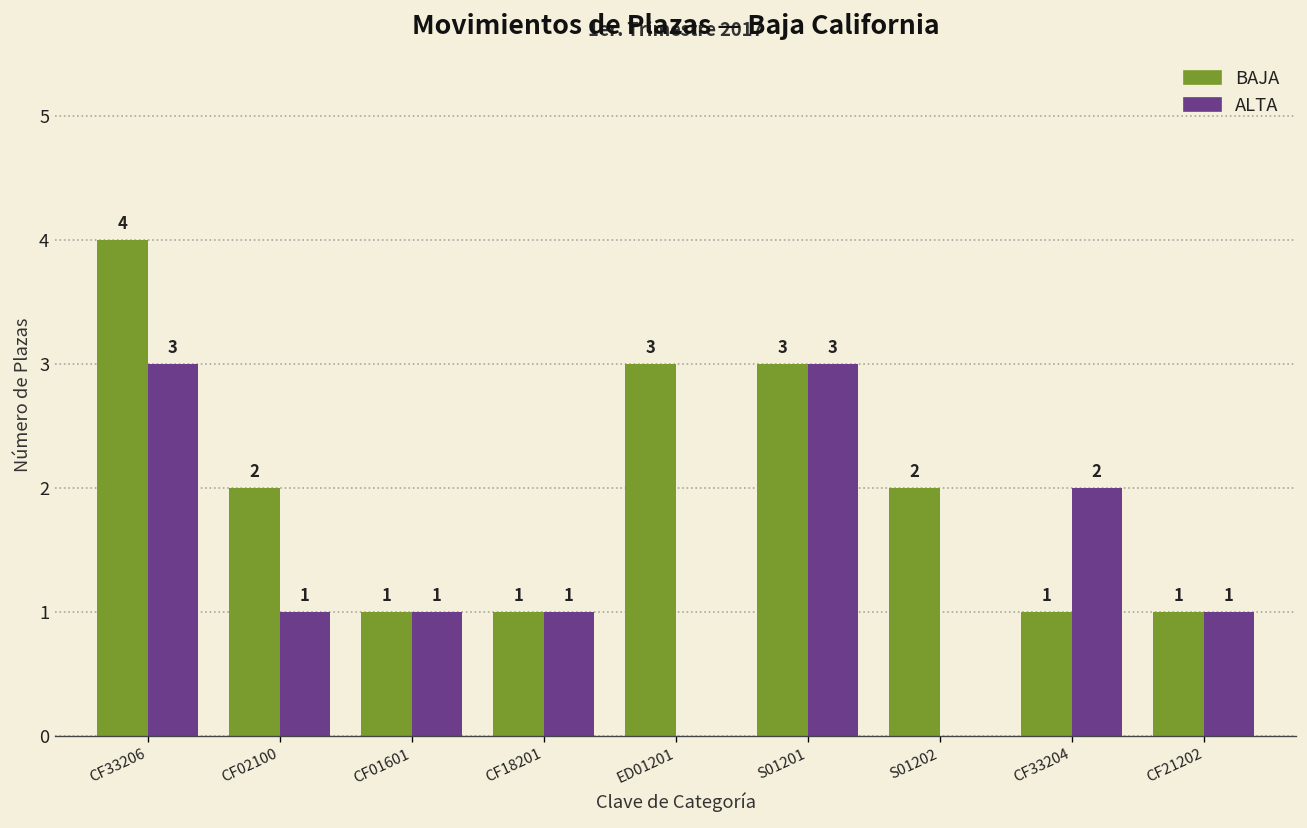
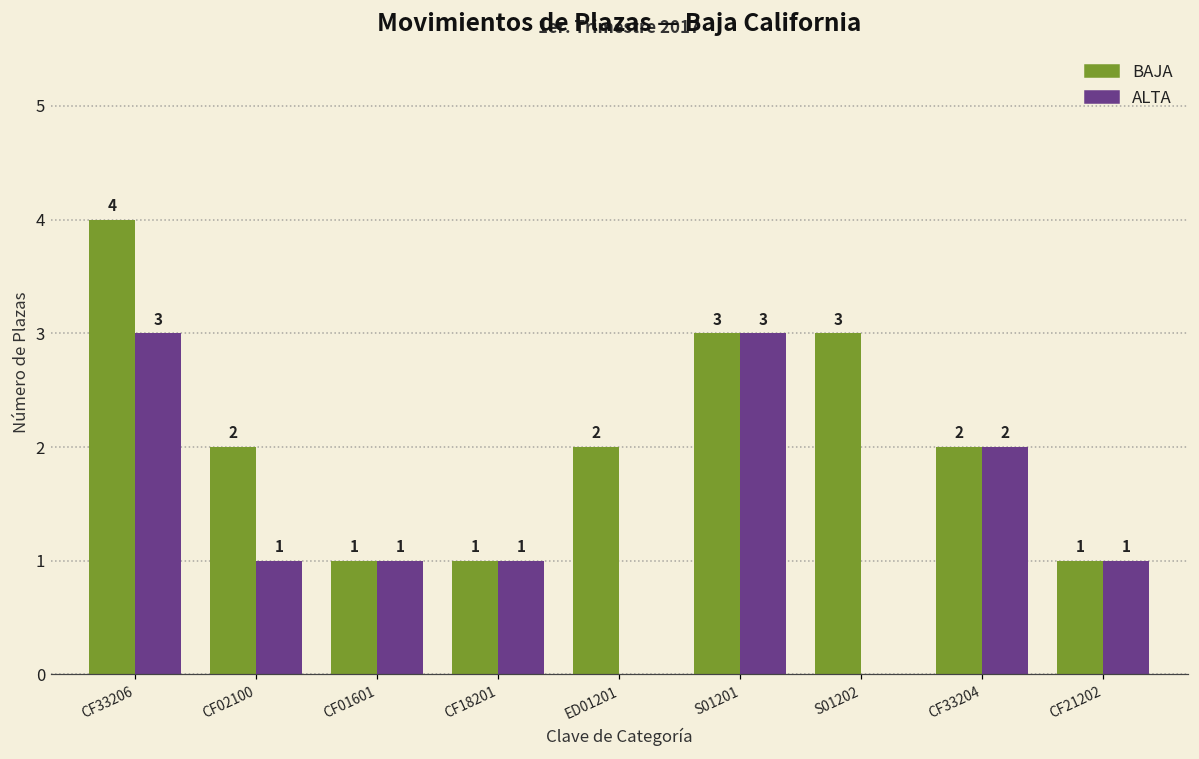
BAJA, ED01201: 3 -> 2
BAJA, S01202: 2 -> 3
BAJA, CF33204: 1 -> 2
